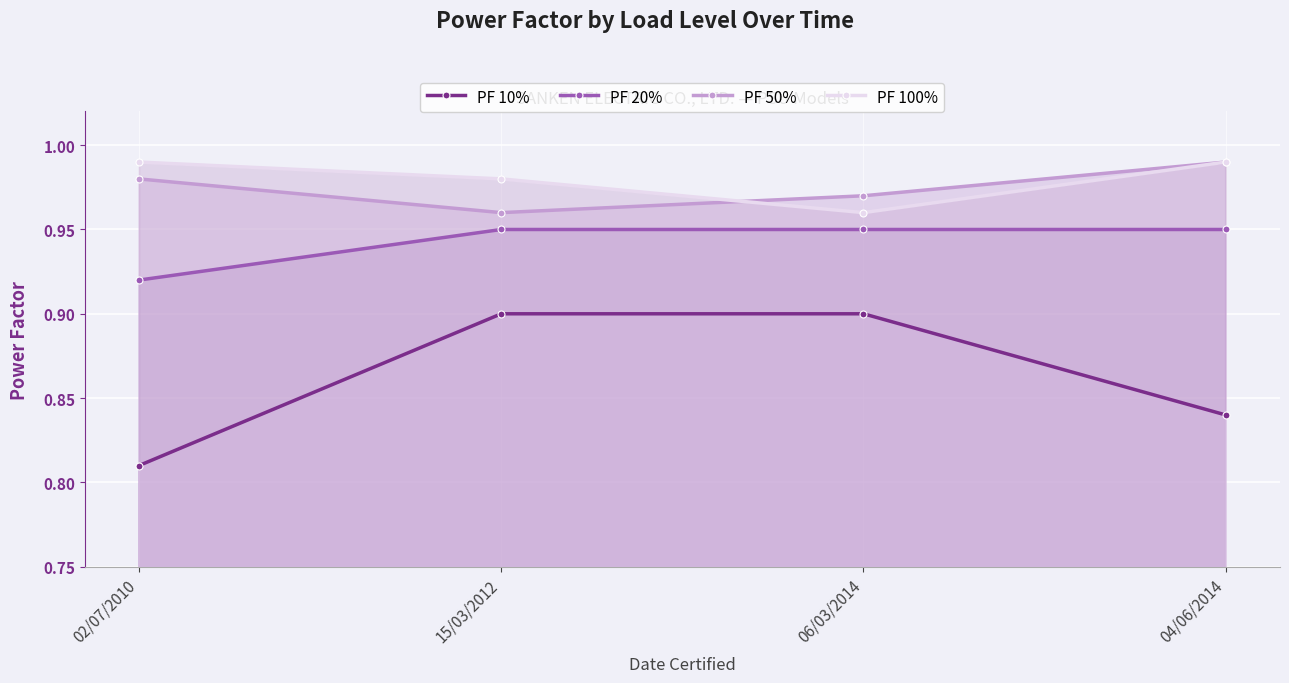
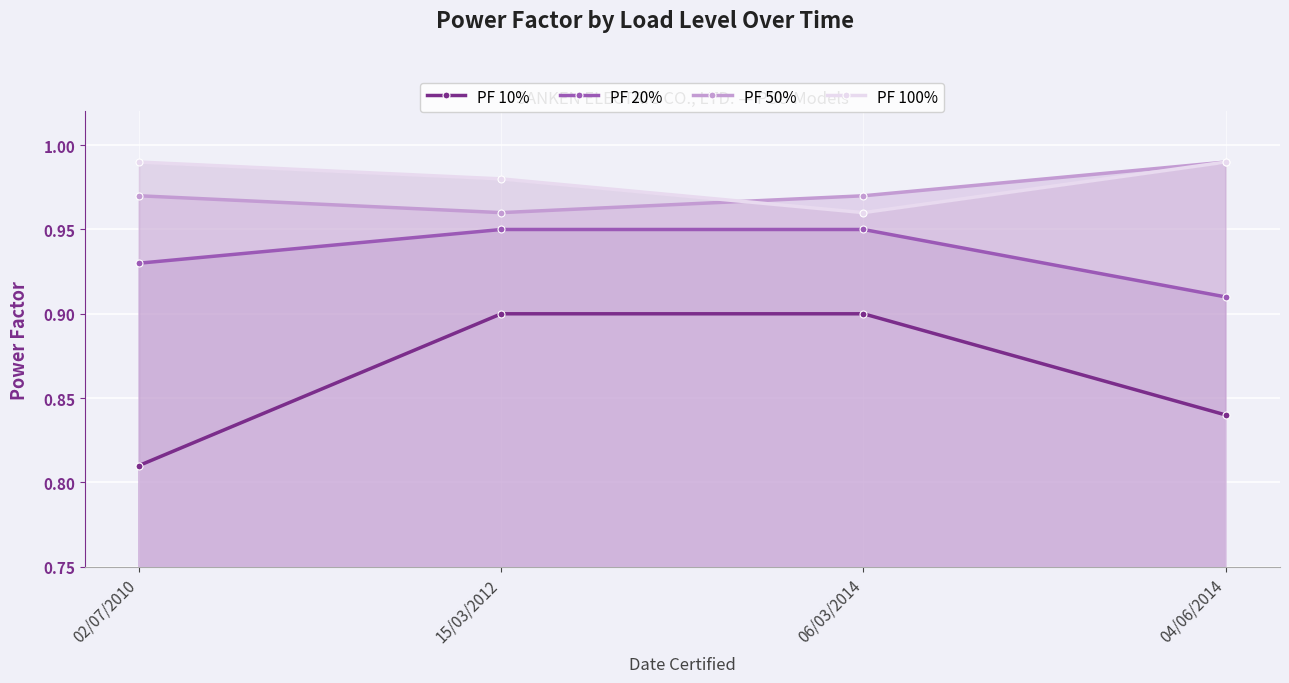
PF 20%, 02/07/2010: 0.92 -> 0.93
PF 50%, 02/07/2010: 0.98 -> 0.97
PF 20%, 04/06/2014: 0.95 -> 0.91
